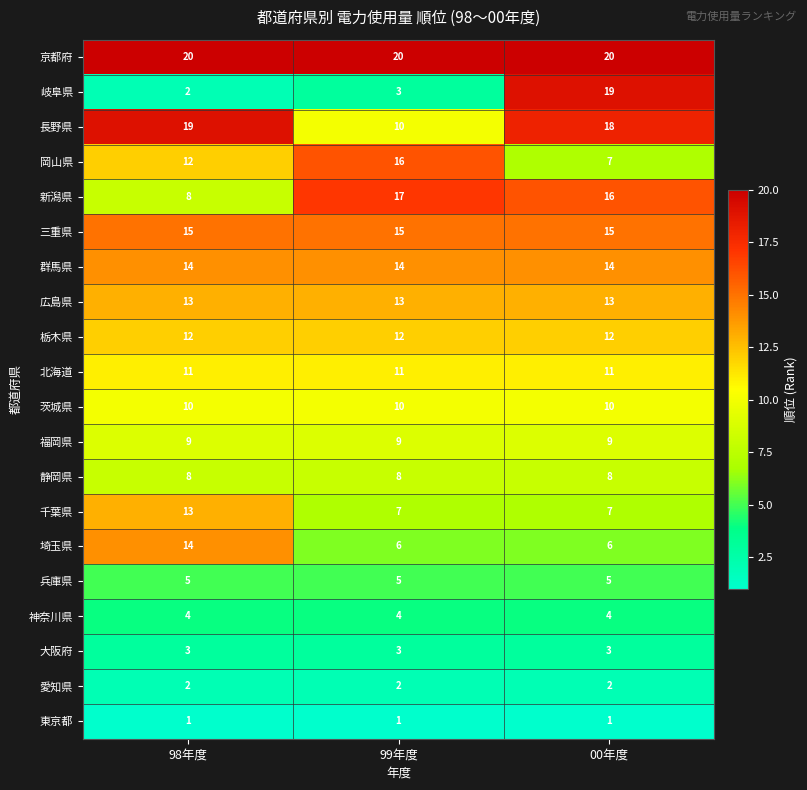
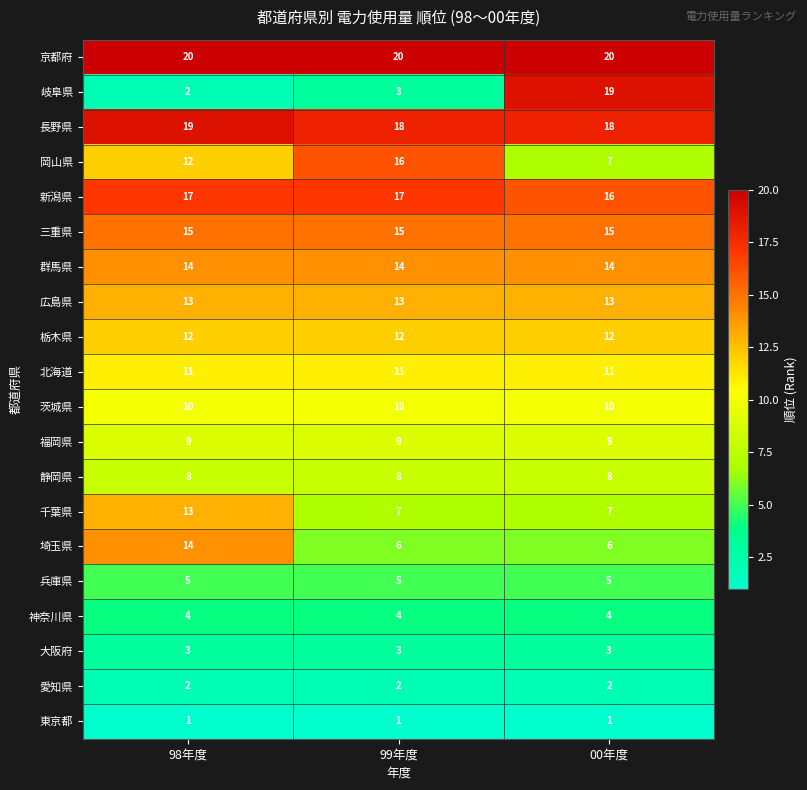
長野県, 99年度: 10 -> 18
新潟県, 98年度: 8 -> 17
